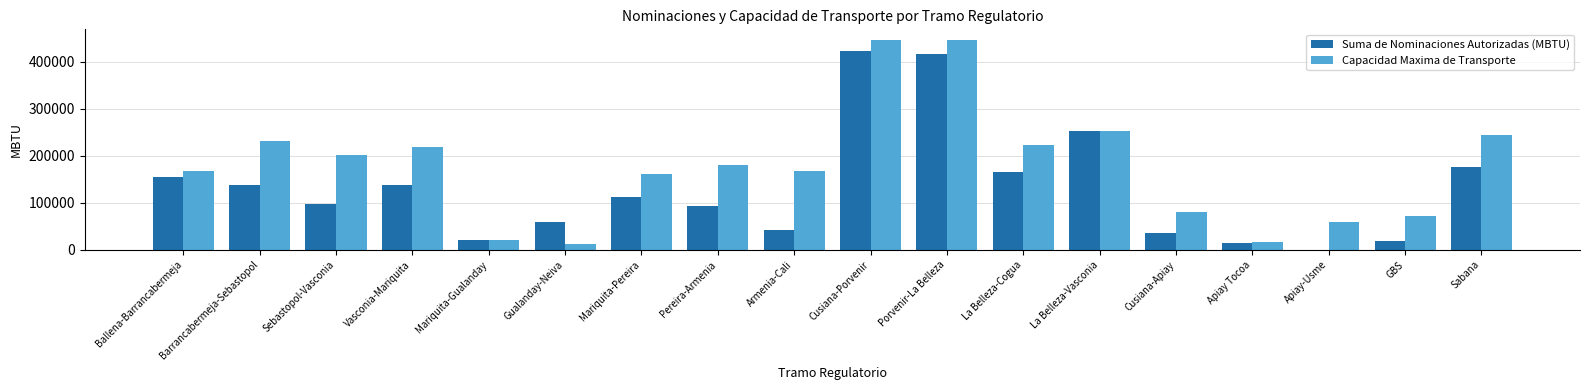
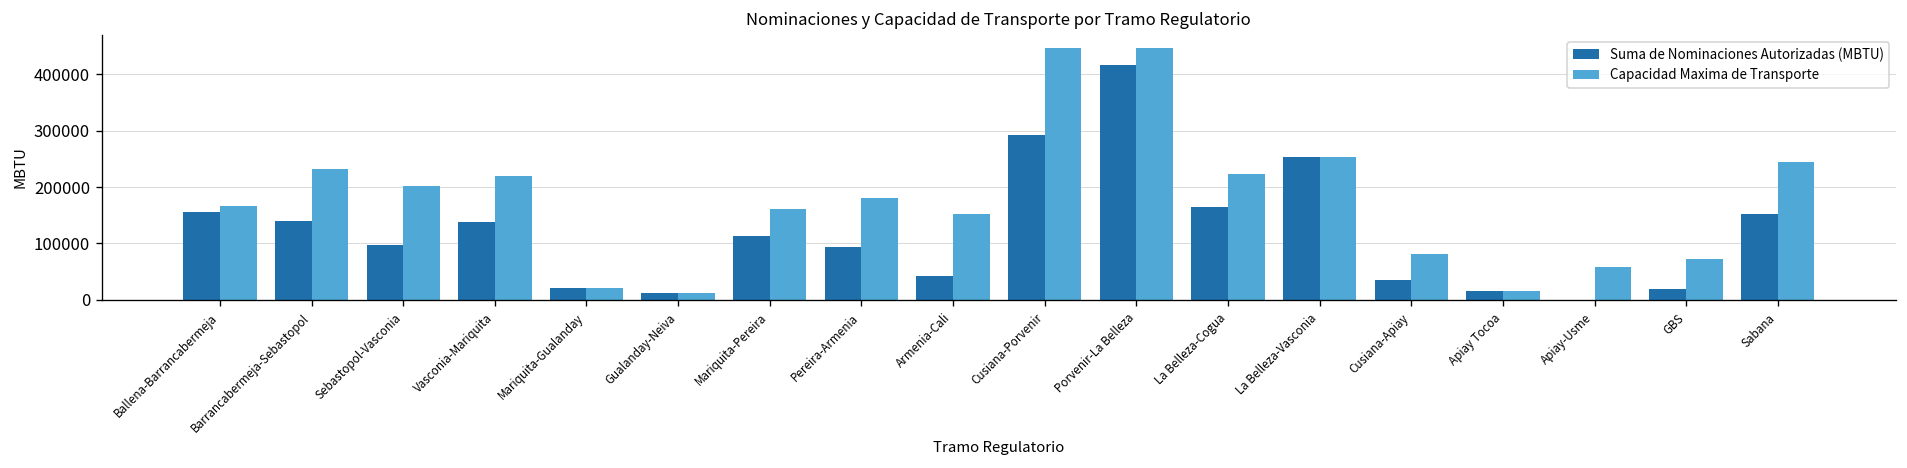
Suma de Nominaciones Autorizadas (MBTU), Gualanday-Neiva: 60000 -> 10000
Capacidad Maxima de Transporte, Armenia-Cali: 170000 -> 150000
Suma de Nominaciones Autorizadas (MBTU), Cusiana-Porvenir: 420000 -> 290000
Suma de Nominaciones Autorizadas (MBTU), Sabana: 180000 -> 150000
